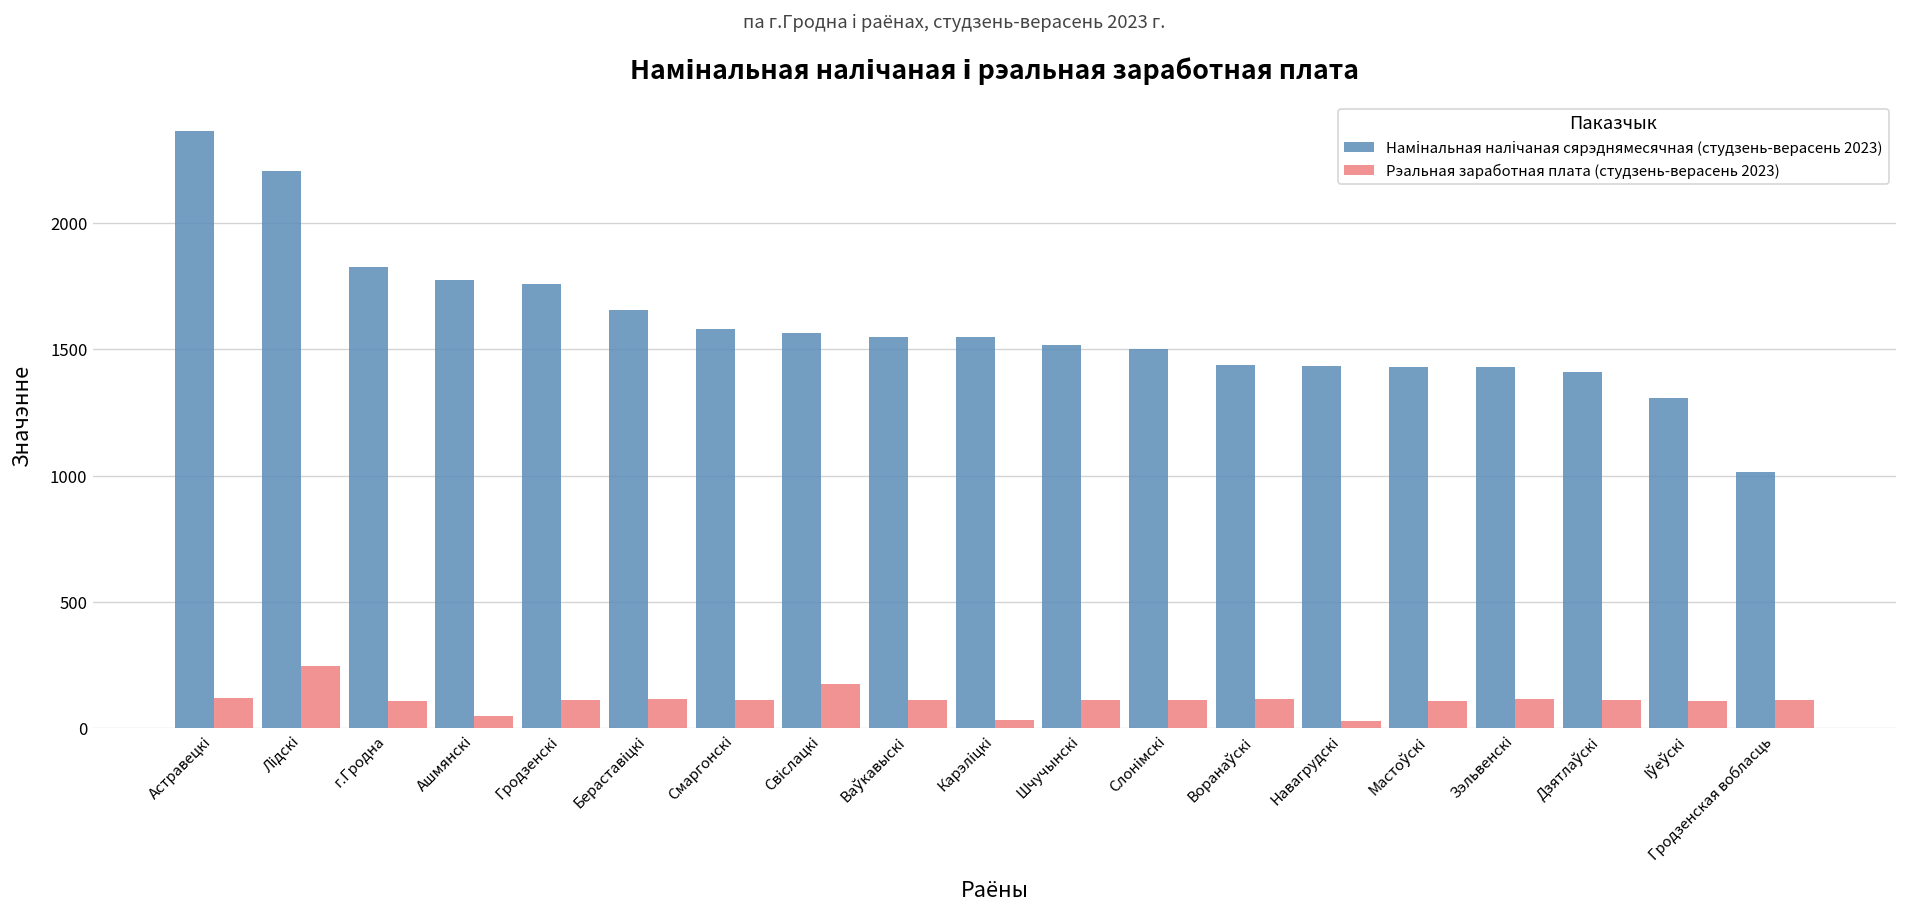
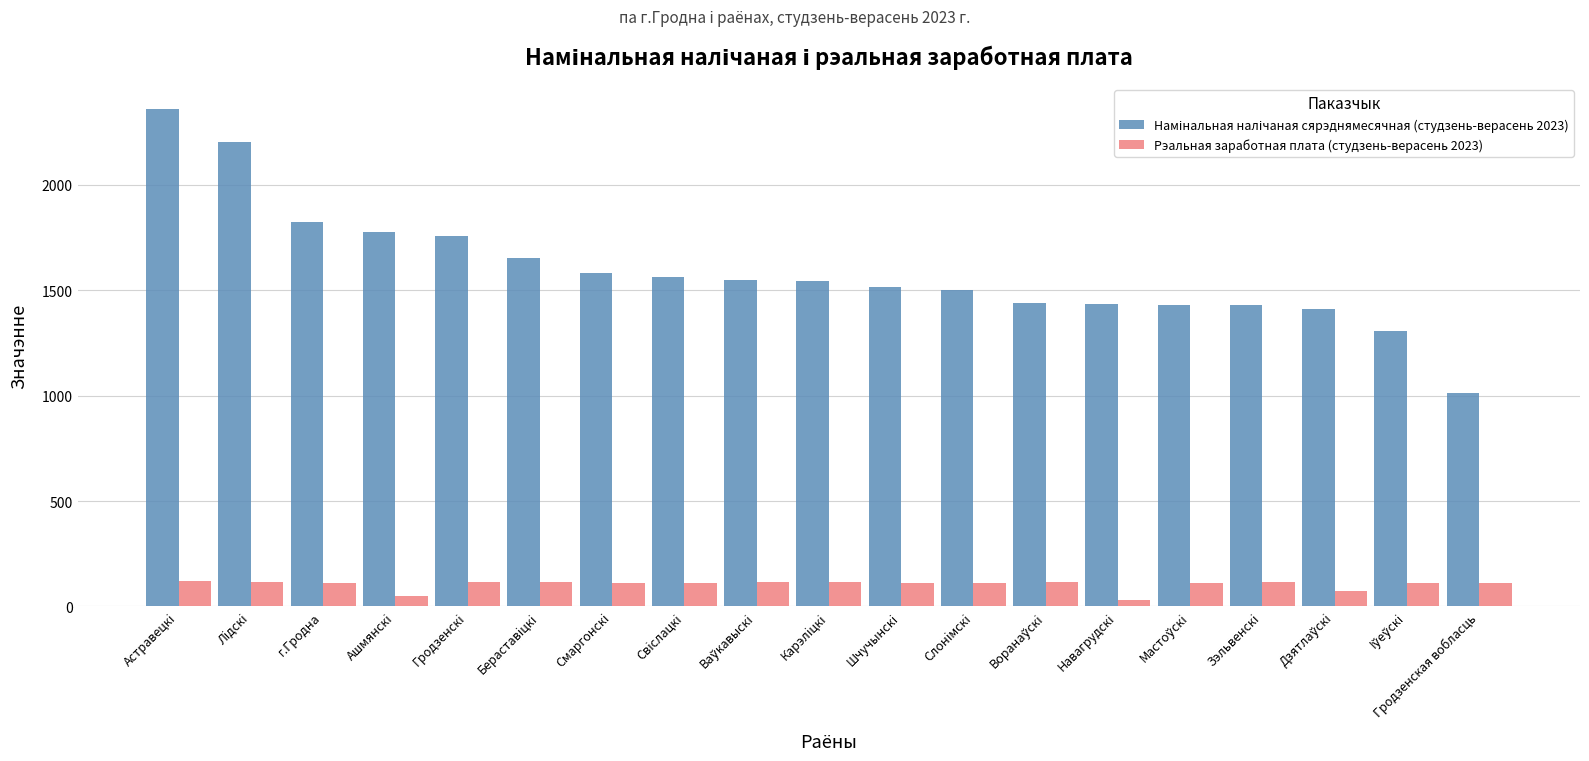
Рэальная заработная плата (студзень-верасень 2023), Лiдскi: 250 -> 110
Рэальная заработная плата (студзень-верасень 2023), Свiслацкi: 180 -> 110
Рэальная заработная плата (студзень-верасень 2023), Карэлiцкi: 30 -> 120
Рэальная заработная плата (студзень-верасень 2023), Дзятлаўскi: 110 -> 70
